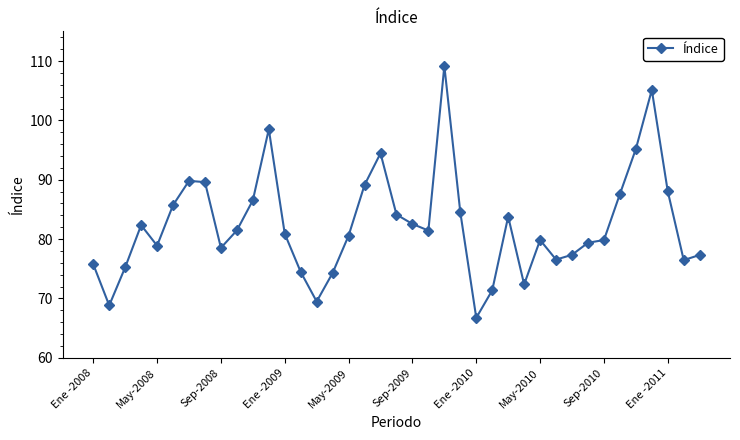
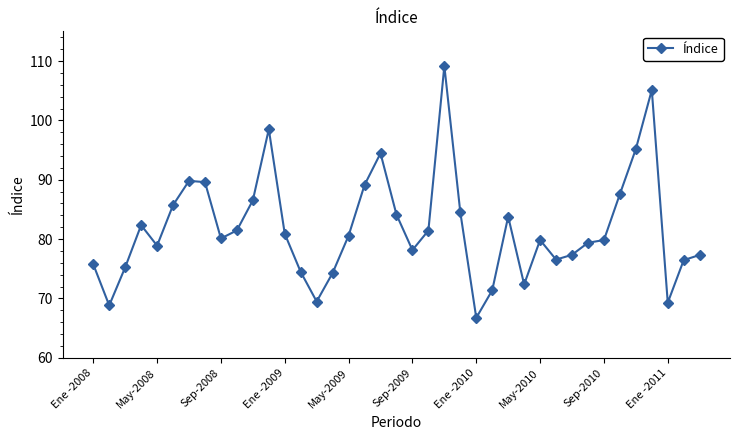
Sep-2008: 79 -> 80
Sep-2009: 83 -> 78
Ene -2011: 88 -> 69
